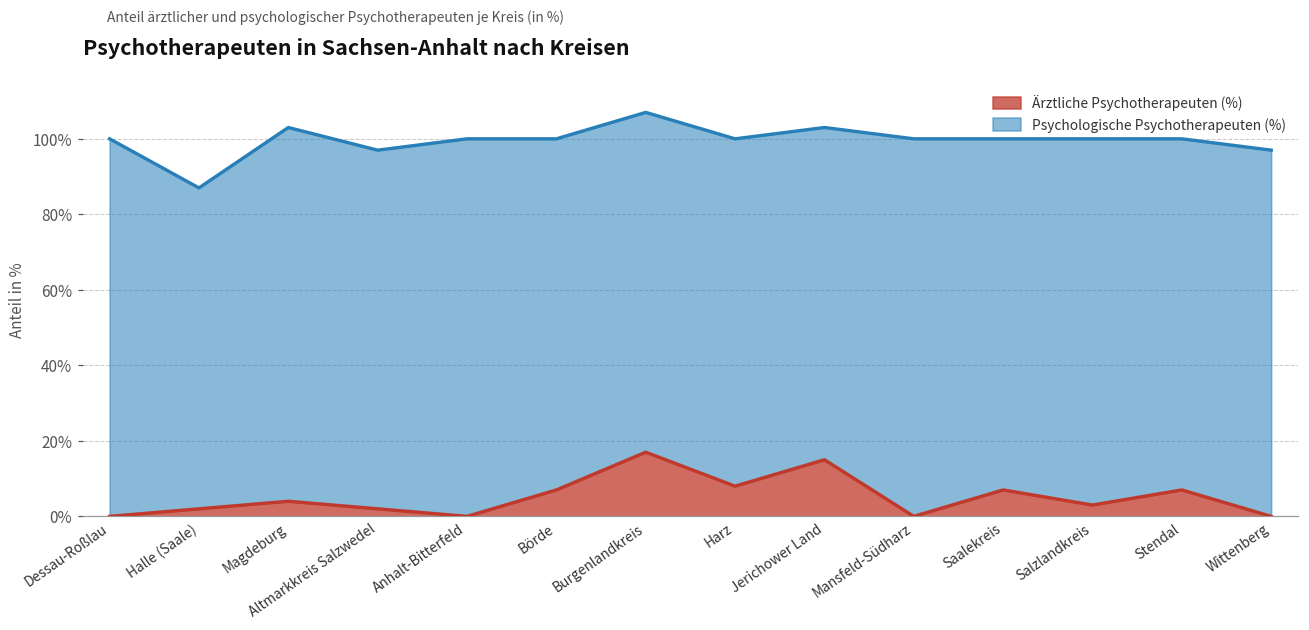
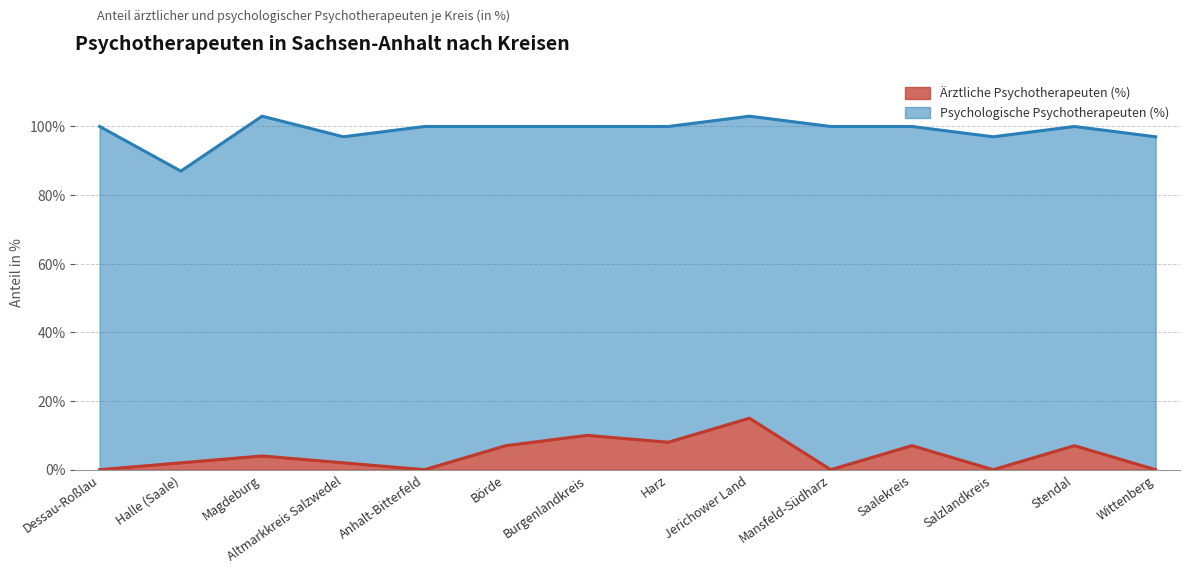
Ärztliche Psychotherapeuten (%), Burgenlandkreis: 17% -> 10%
Ärztliche Psychotherapeuten (%), Salzlandkreis: 3% -> 0%
